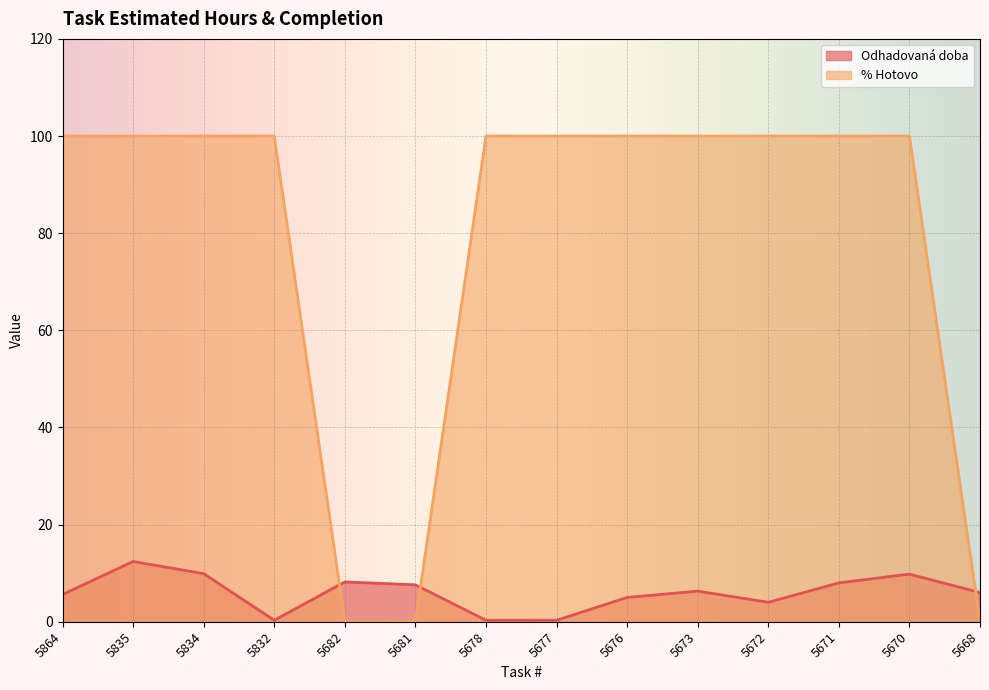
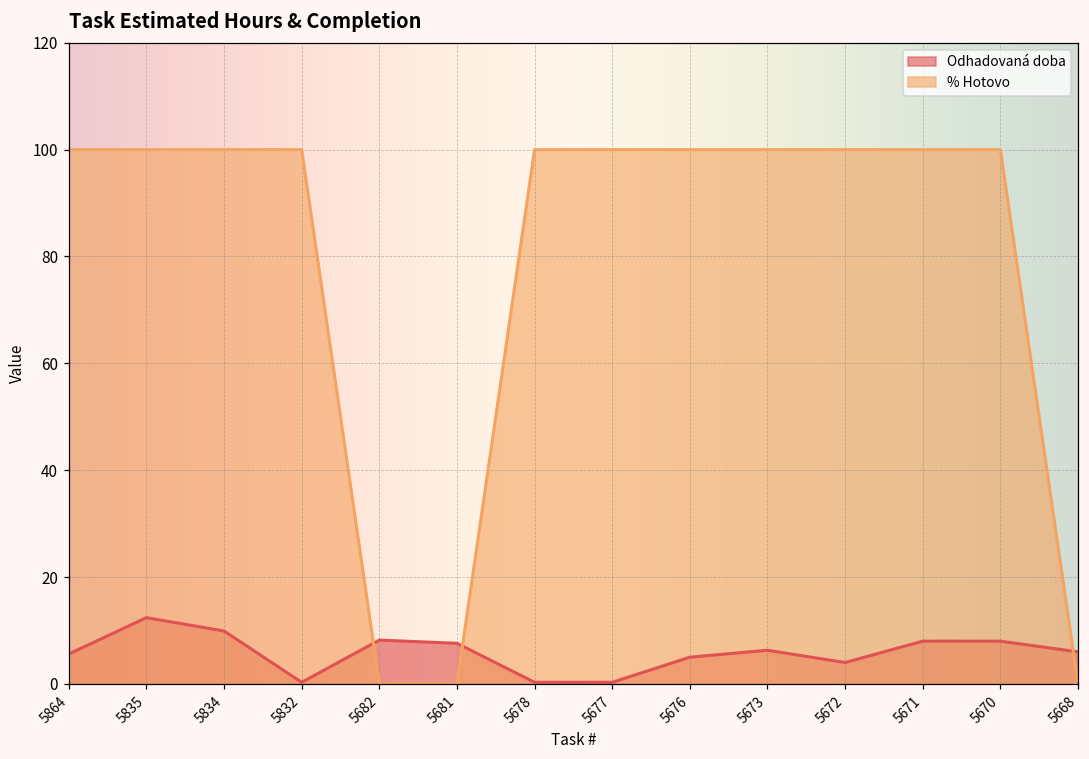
Odhadovaná doba, 5670: 10 -> 8
